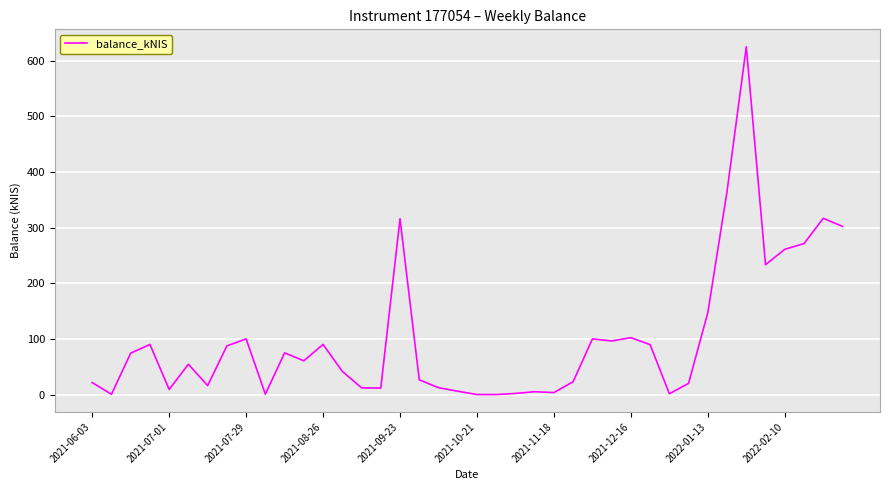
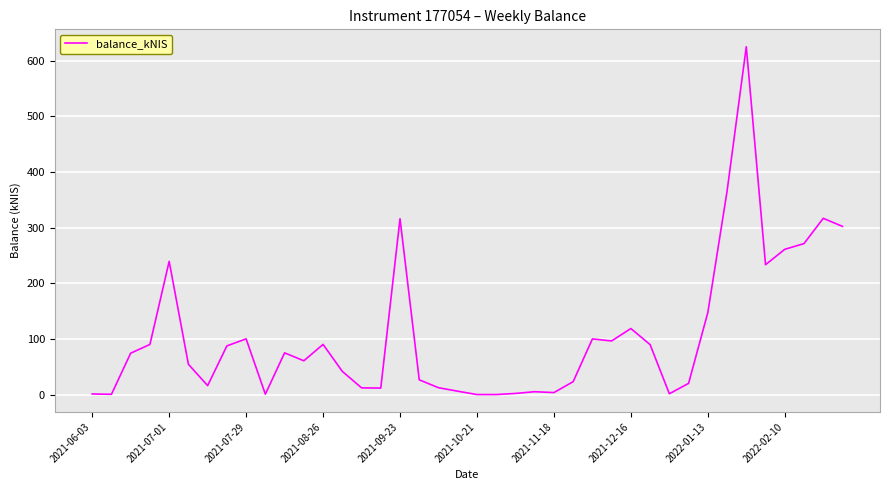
2021-06-03: 20 -> 0
2021-07-01: 10 -> 240
2021-12-16: 100 -> 120
